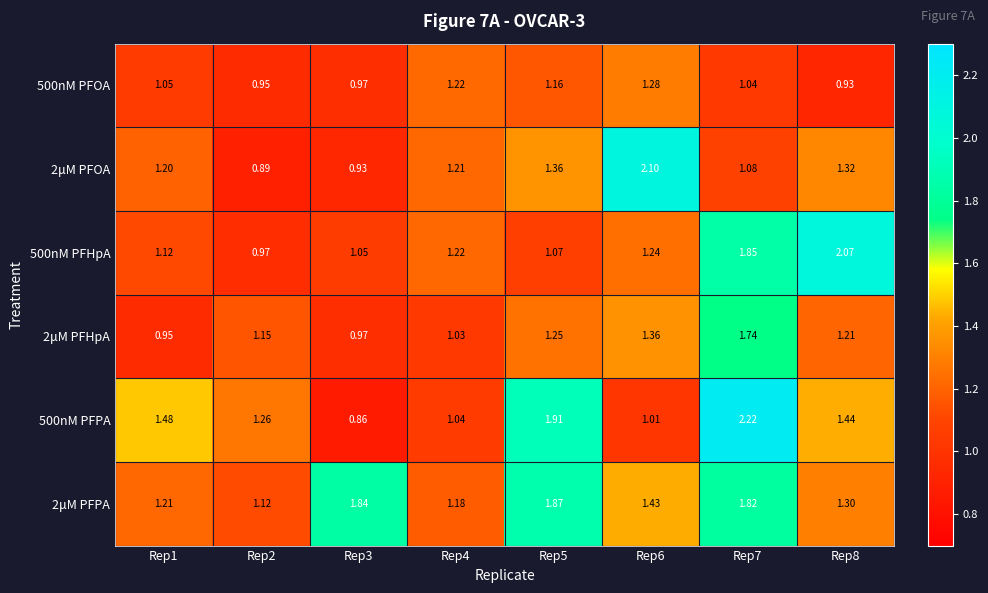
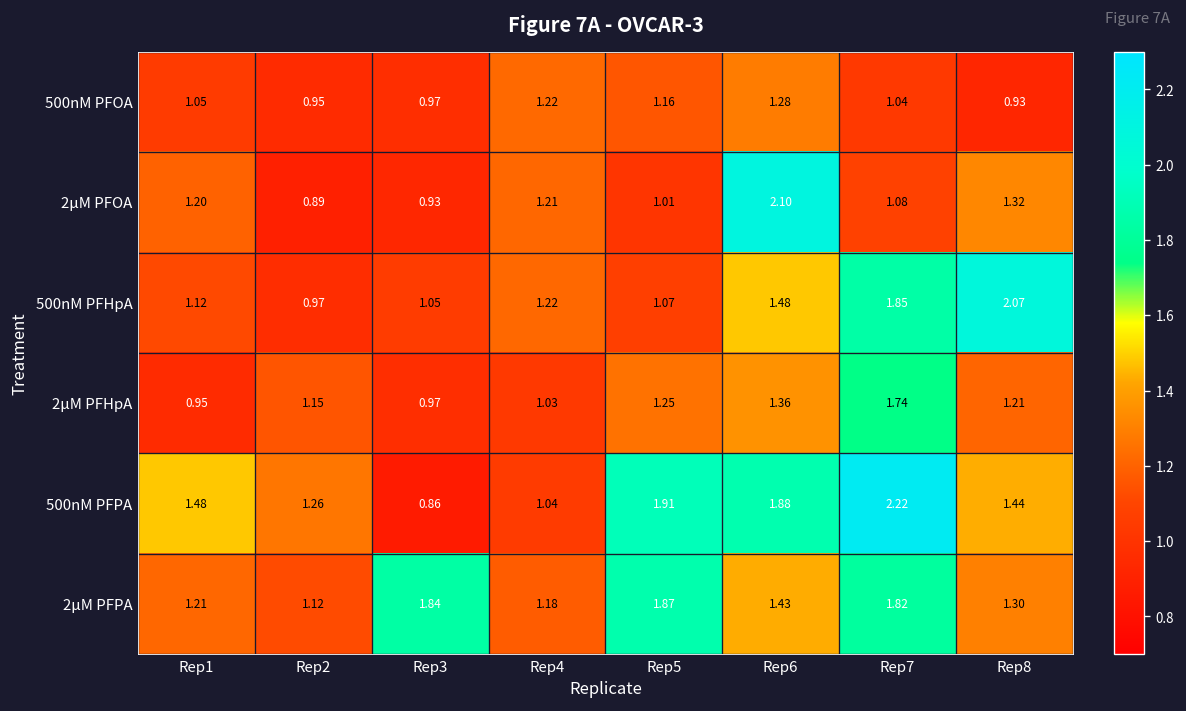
2μM PFOA, Rep5: 1.36 -> 1.01
500nM PFHpA, Rep6: 1.24 -> 1.48
500nM PFPA, Rep6: 1.01 -> 1.88
